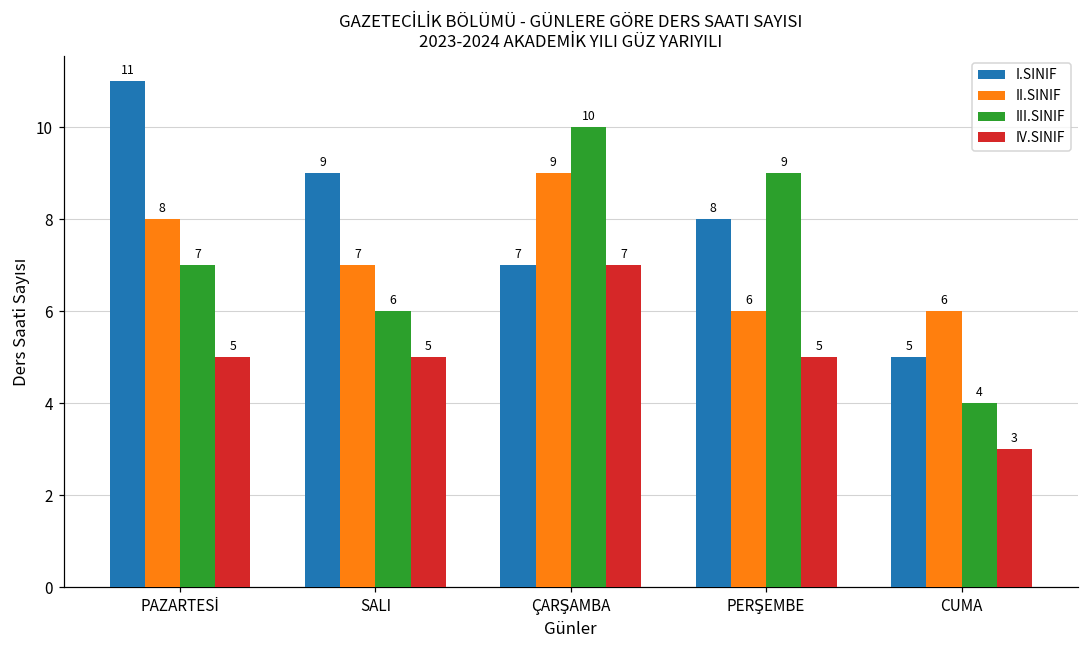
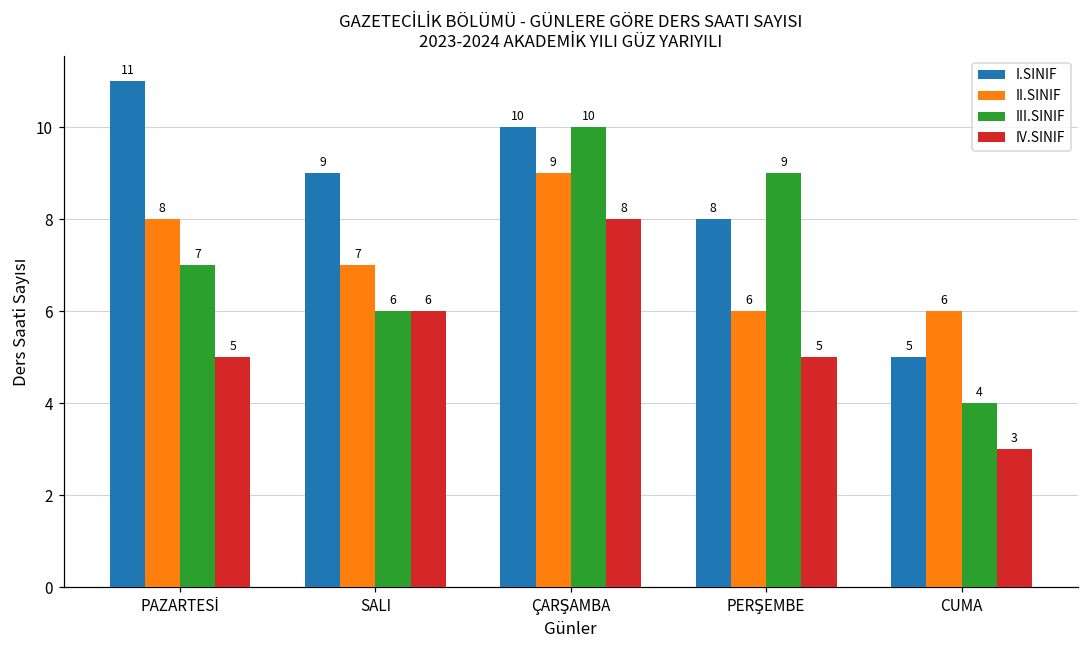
IV.SINIF, SALI: 5 -> 6
I.SINIF, ÇARŞAMBA: 7 -> 10
IV.SINIF, ÇARŞAMBA: 7 -> 8
